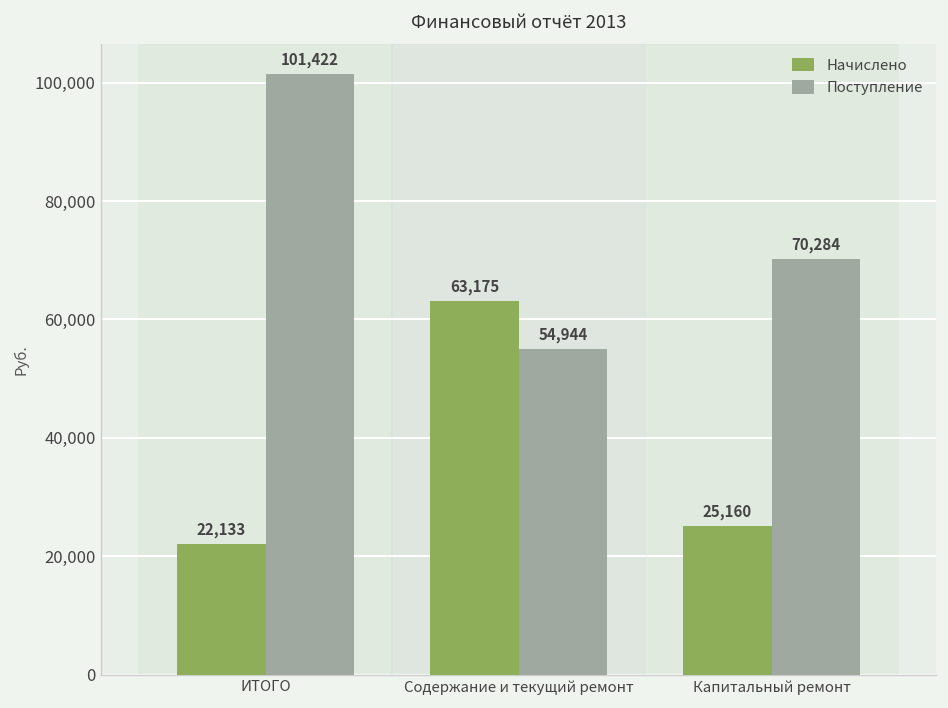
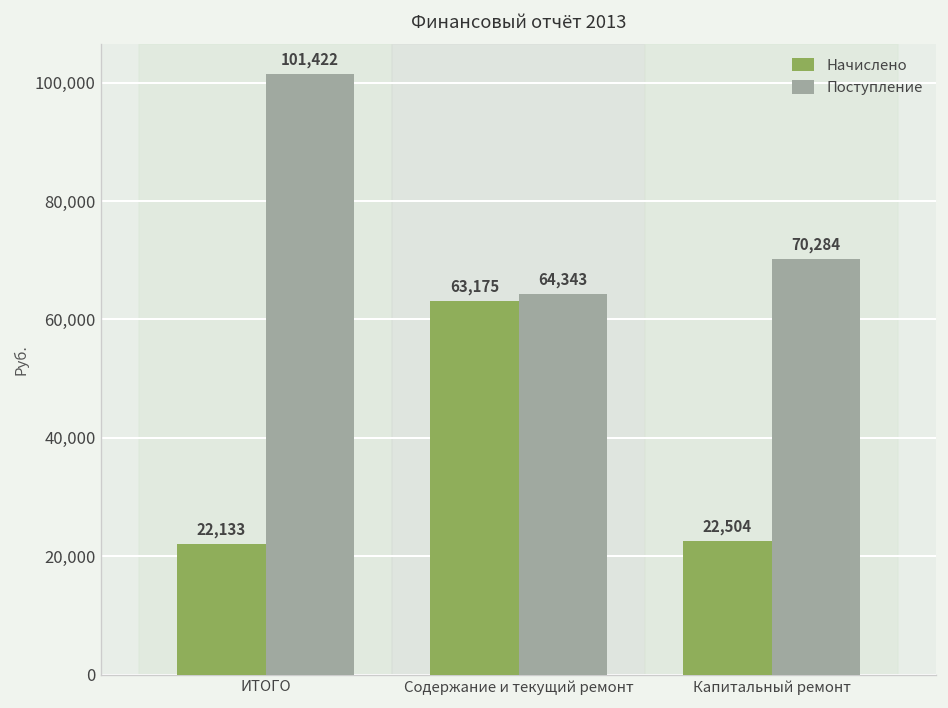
Поступление, Содержание и текущий ремонт: 54,944 -> 64,343
Начислено, Капитальный ремонт: 25,160 -> 22,504
